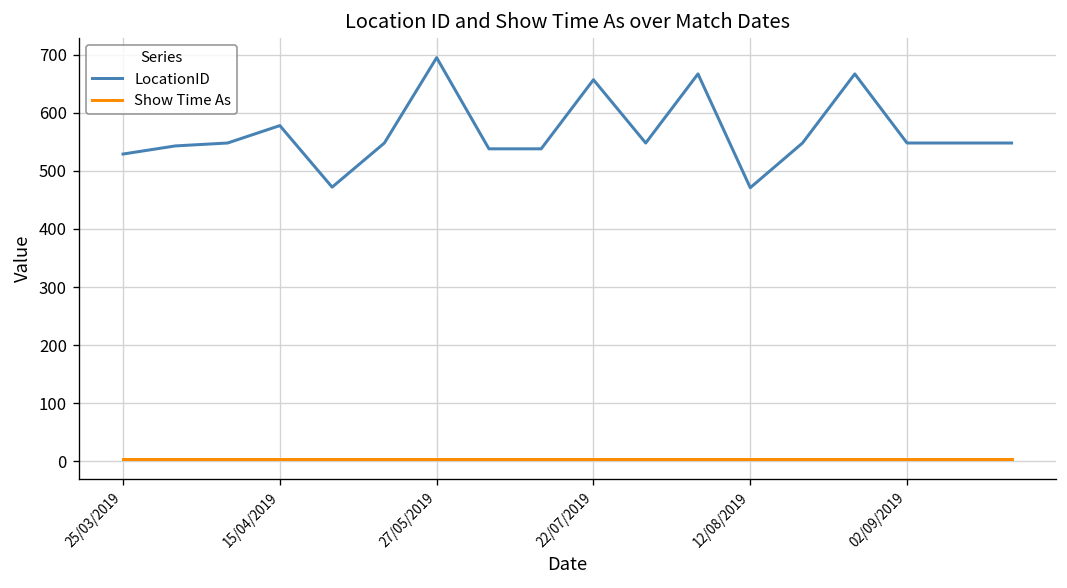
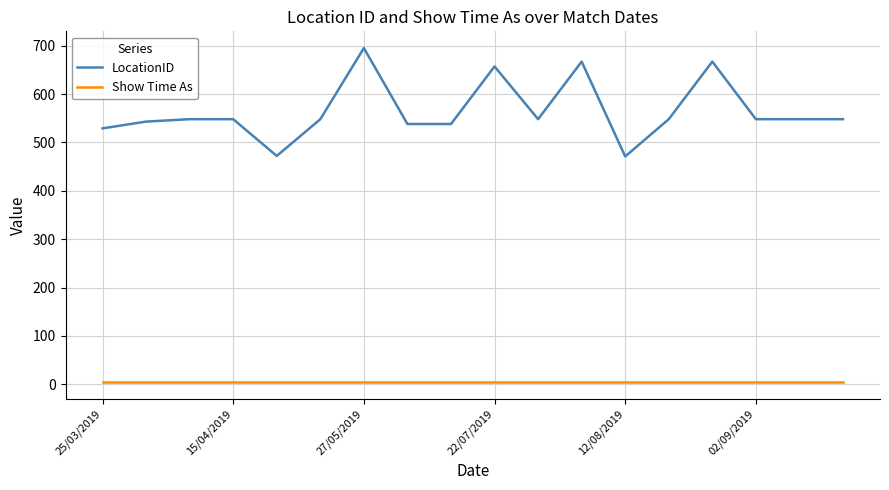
LocationID, 15/04/2019: 580 -> 550
